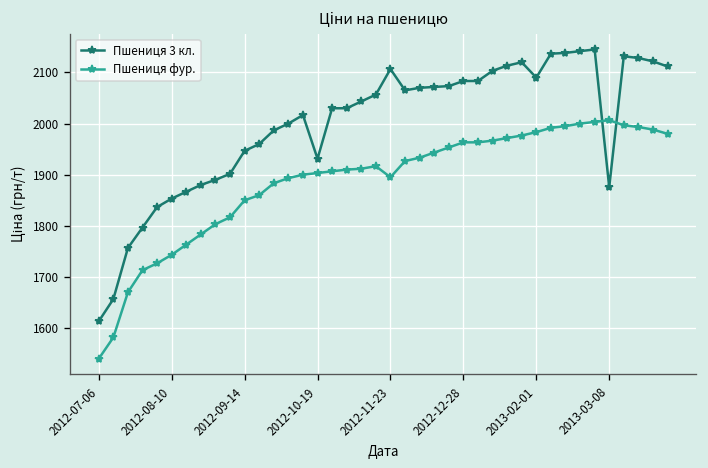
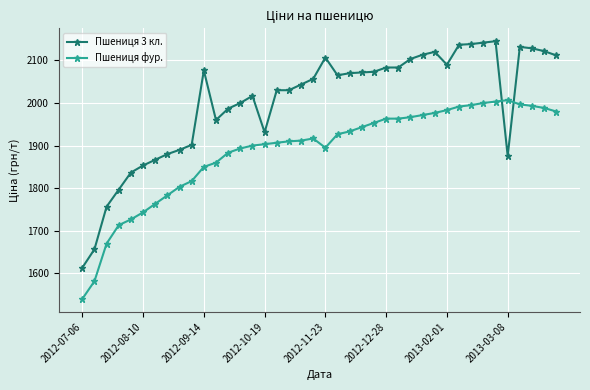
Пшениця 3 кл., 2012-09-14: 1950 -> 2080
